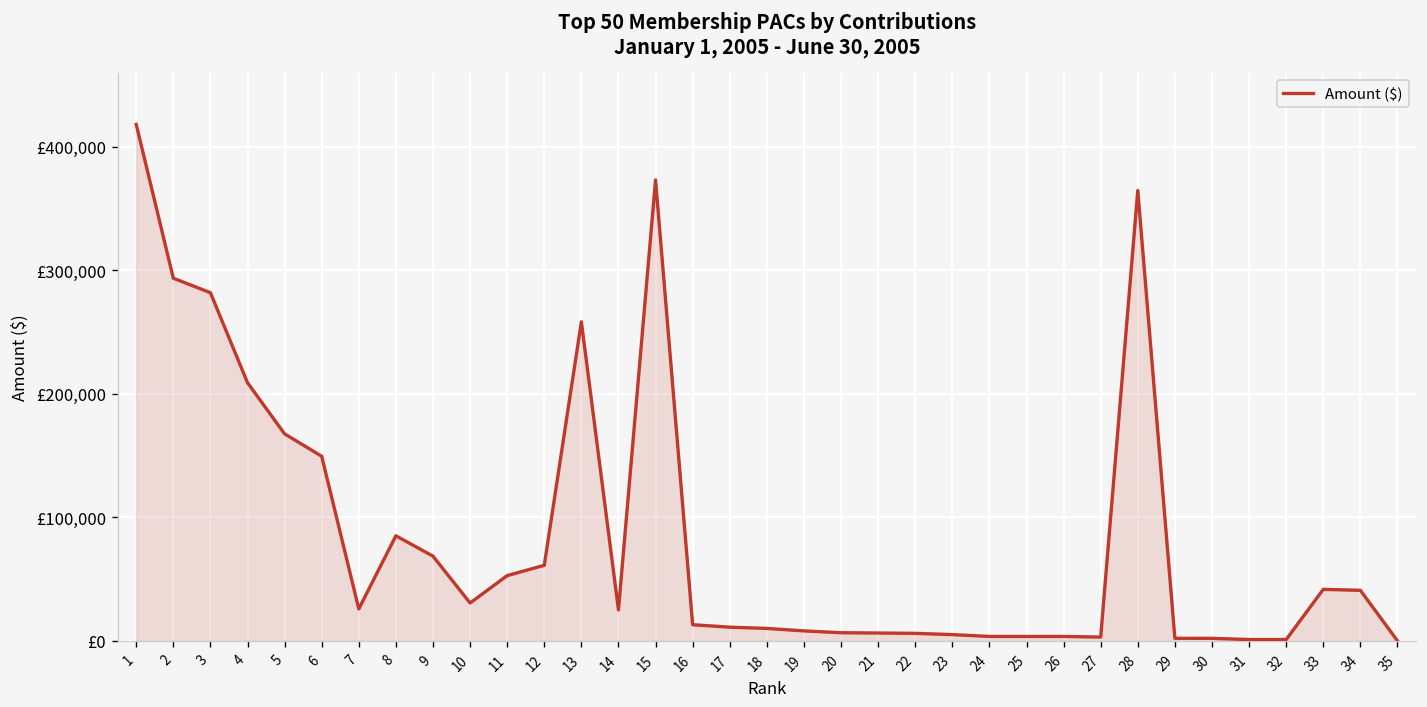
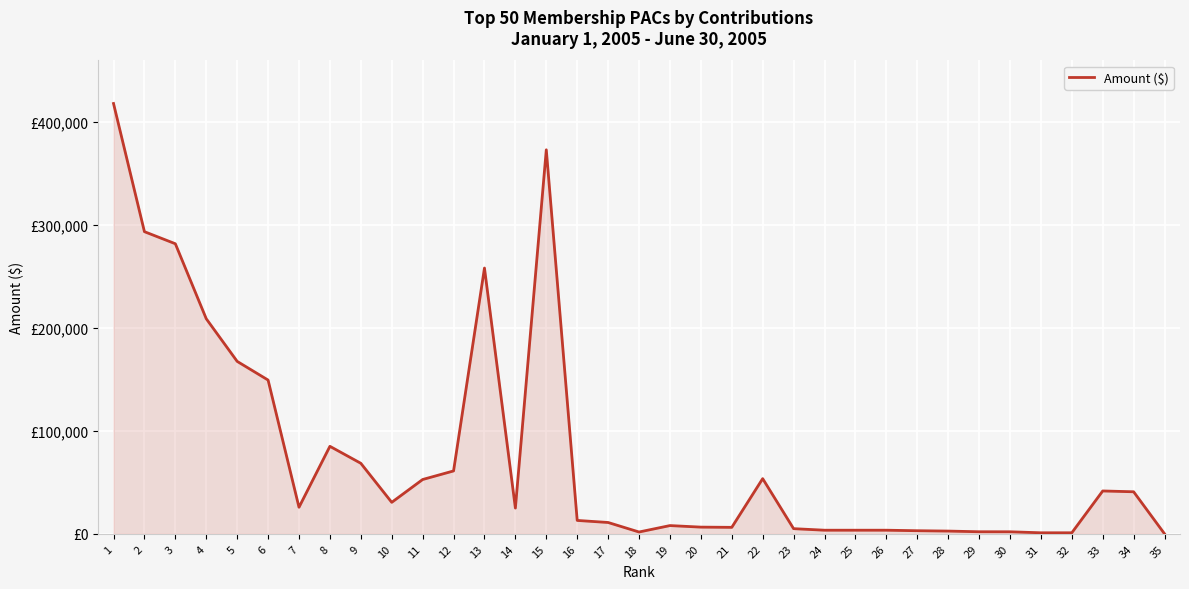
18: £10,000 -> £2,000
22: £6,000 -> £54,000
28: £365,000 -> £3,000
